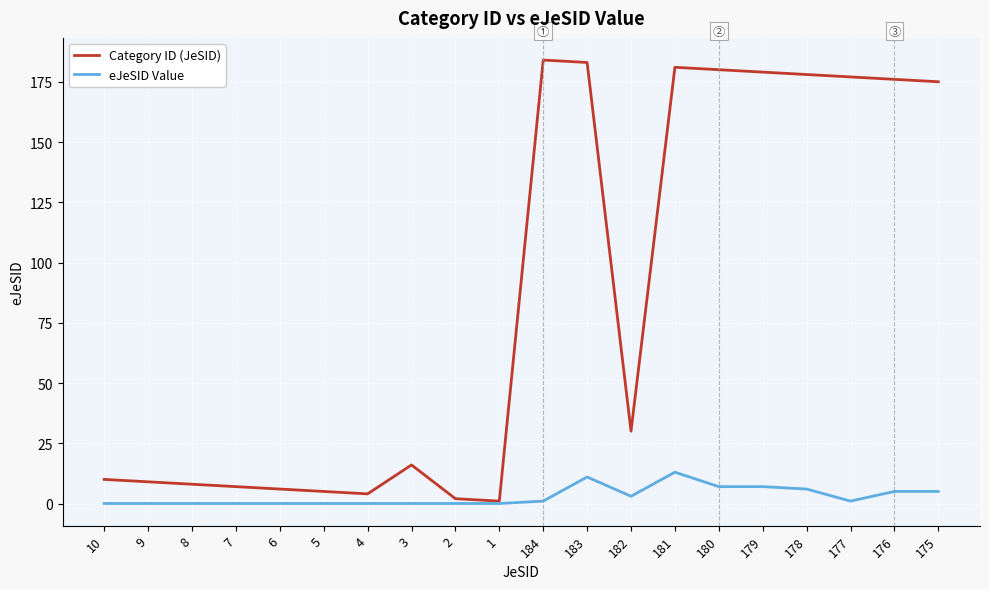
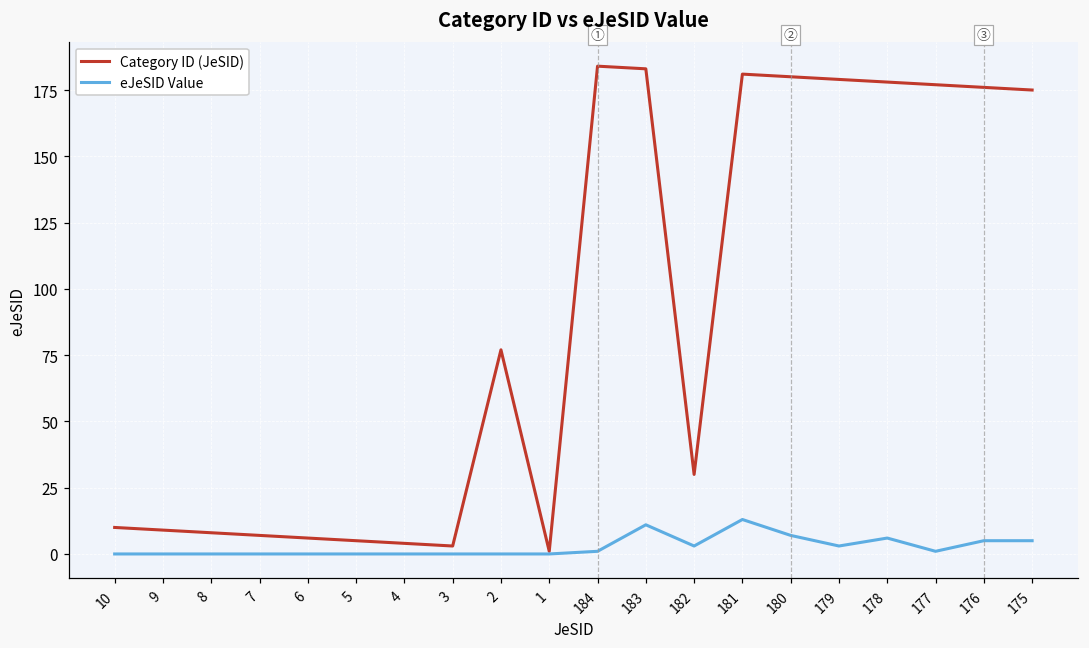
Category ID (JeSID), 3: 16 -> 3
Category ID (JeSID), 2: 2 -> 77
eJeSID Value, 179: 7 -> 3
